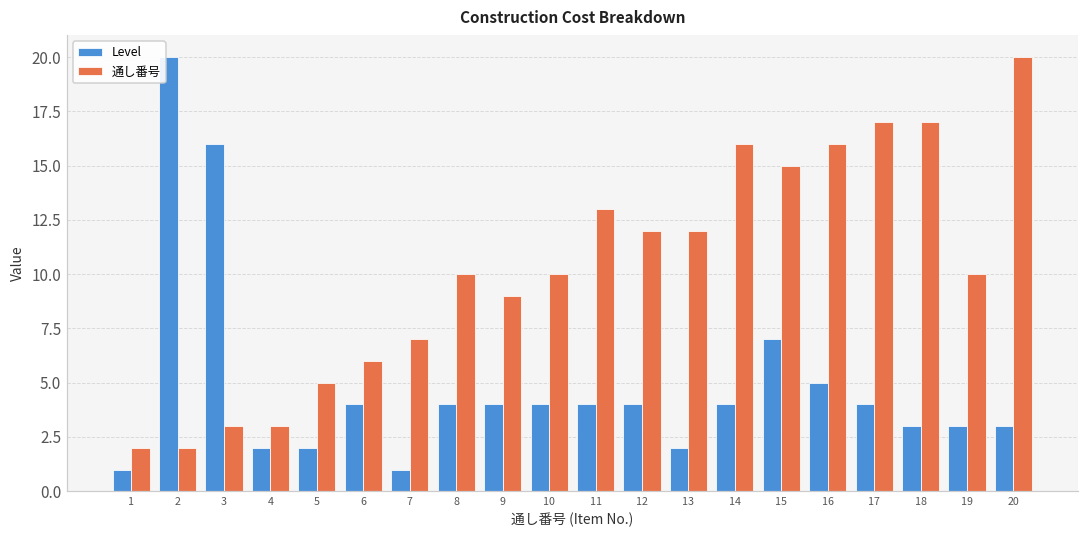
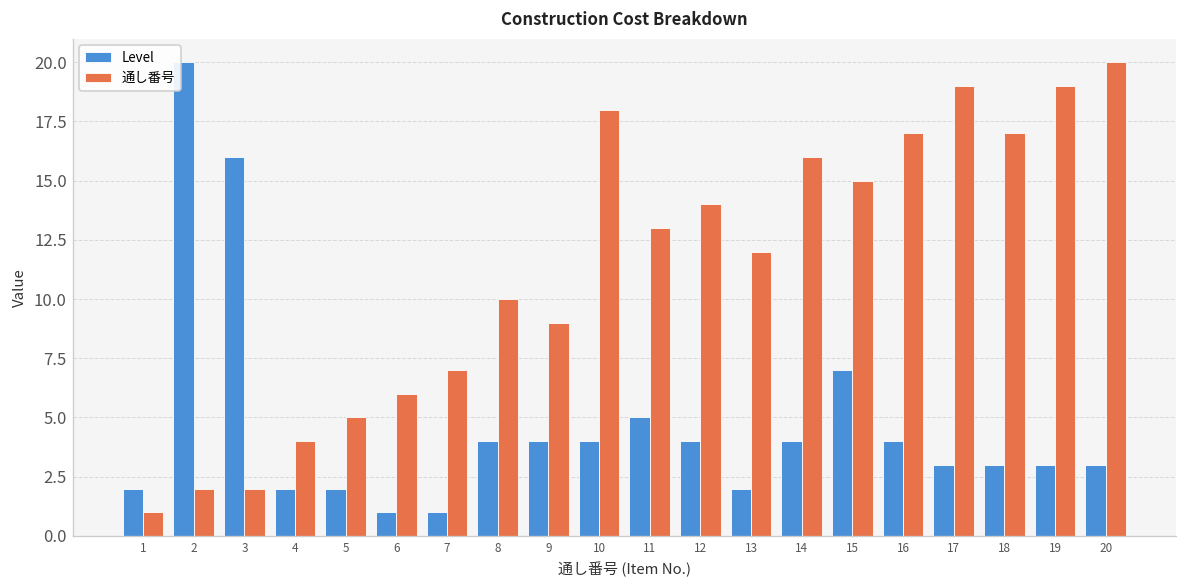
Level, 1: 1 -> 2
通し番号, 1: 2 -> 1
通し番号, 3: 3 -> 2
通し番号, 4: 3 -> 4
Level, 6: 4 -> 1
通し番号, 10: 10 -> 18
Level, 11: 4 -> 5
通し番号, 12: 12 -> 14
Level, 16: 5 -> 4
通し番号, 16: 16 -> 17
Level, 17: 4 -> 3
通し番号, 17: 17 -> 19
通し番号, 19: 10 -> 19
